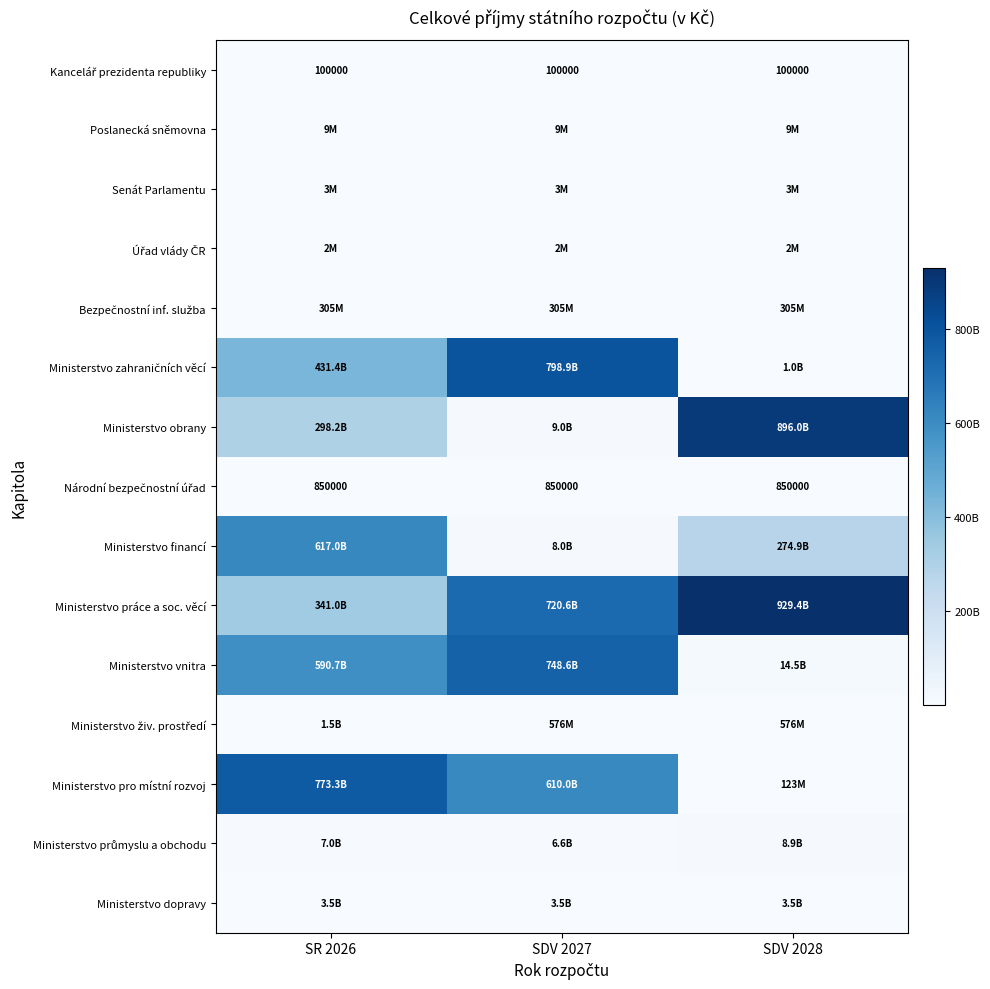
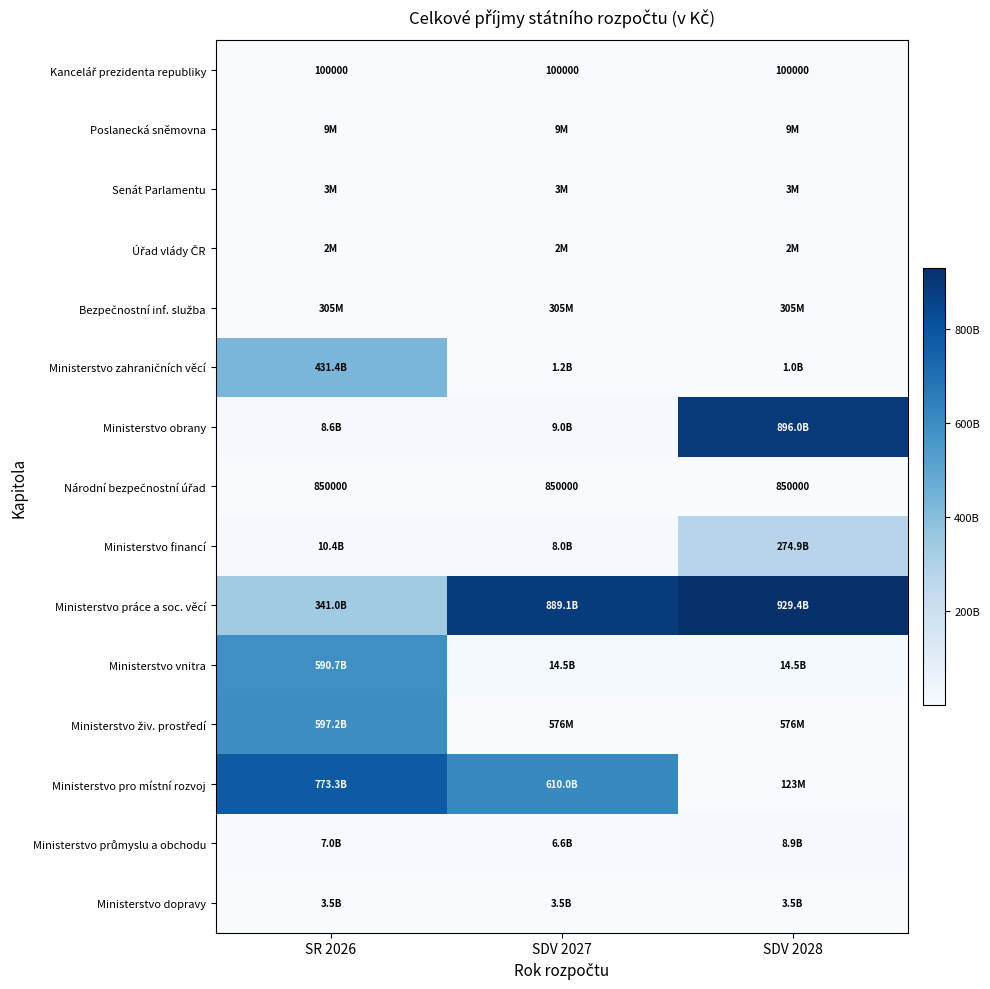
Ministerstvo zahraničních věcí, SDV 2027: 798.9B -> 1.2B
Ministerstvo obrany, SR 2026: 298.2B -> 8.6B
Ministerstvo financí, SR 2026: 617.0B -> 10.4B
Ministerstvo práce a soc. věcí, SDV 2027: 720.6B -> 889.1B
Ministerstvo vnitra, SDV 2027: 748.6B -> 14.5B
Ministerstvo živ. prostředí, SR 2026: 1.5B -> 597.2B
